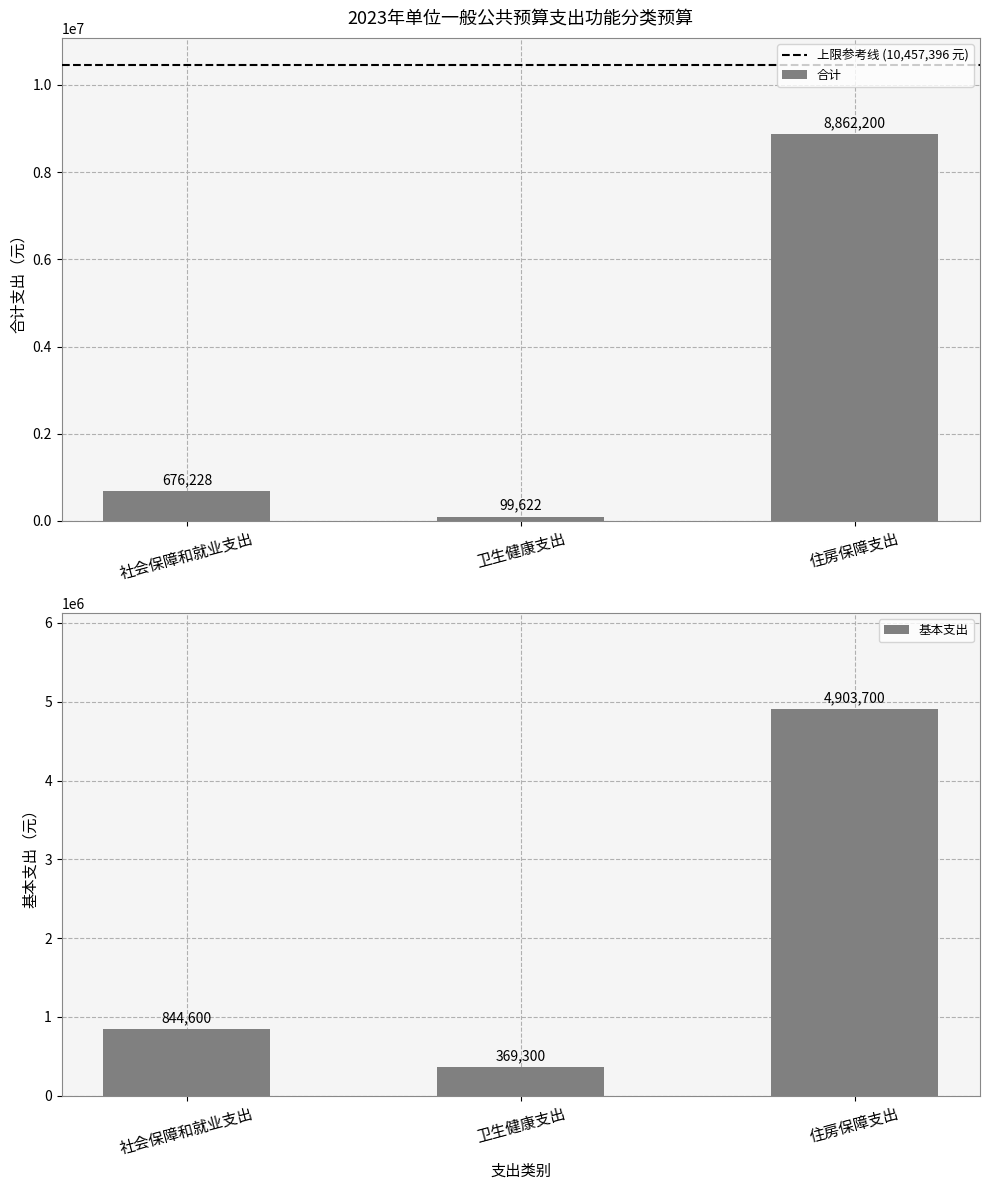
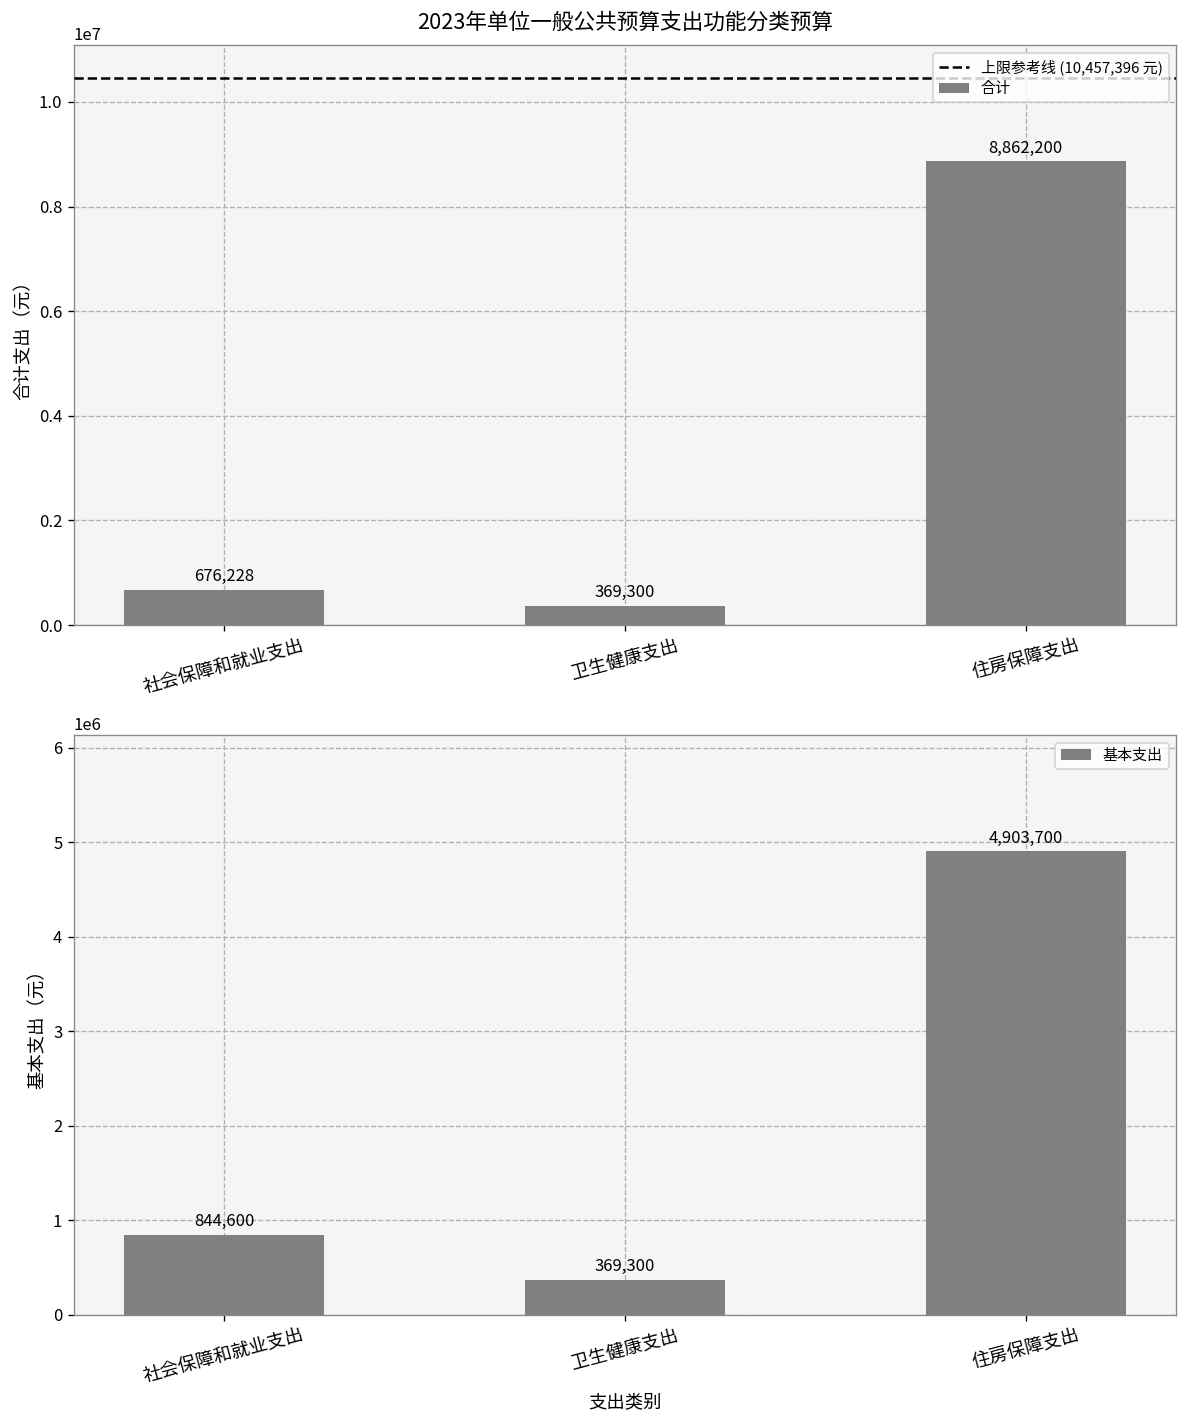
2023年单位一般公共预算支出功能分类预算, 卫生健康支出: 99,622 -> 369,300
